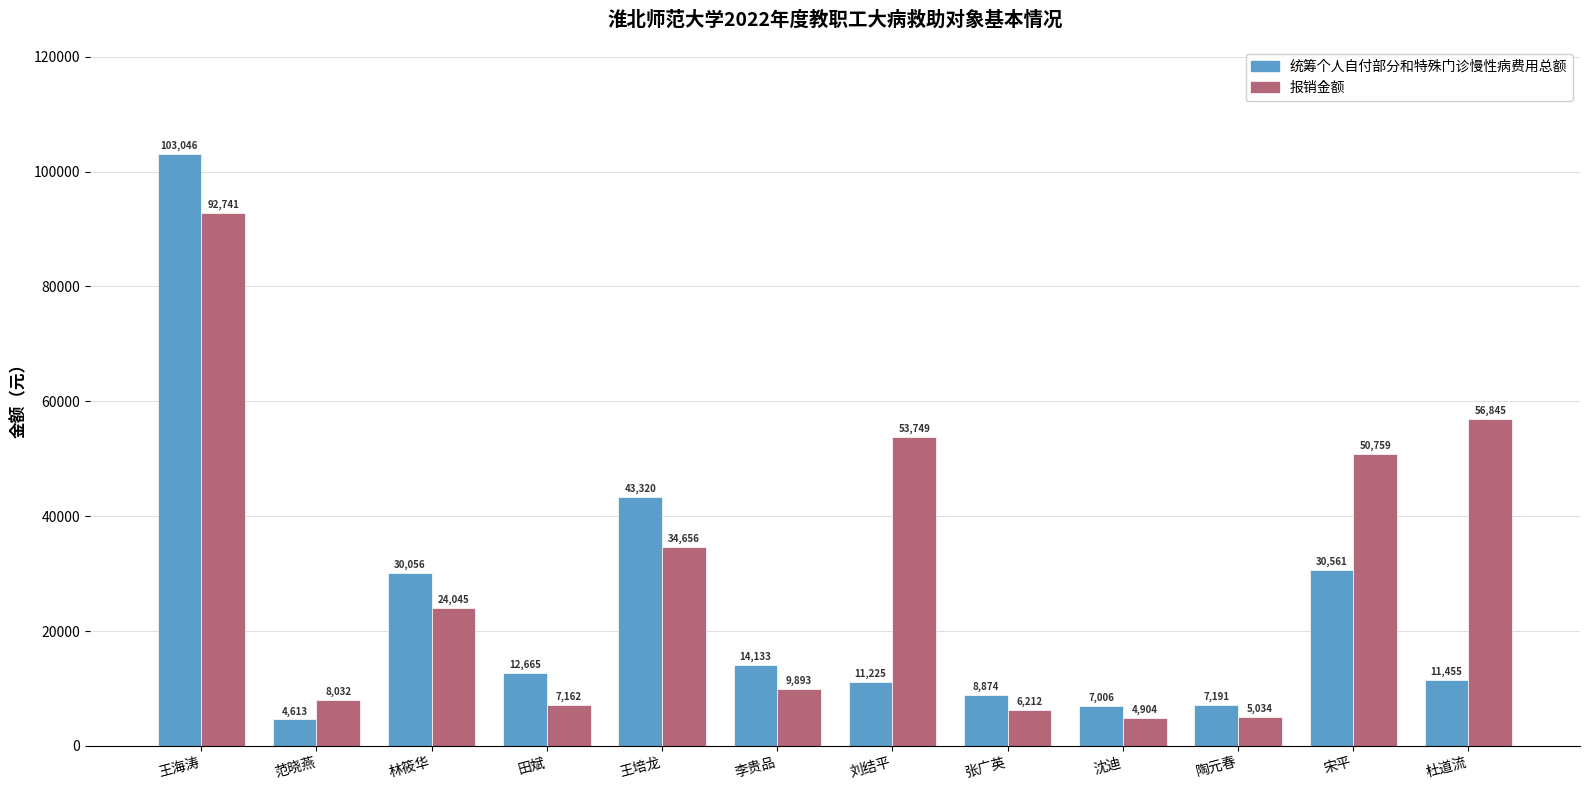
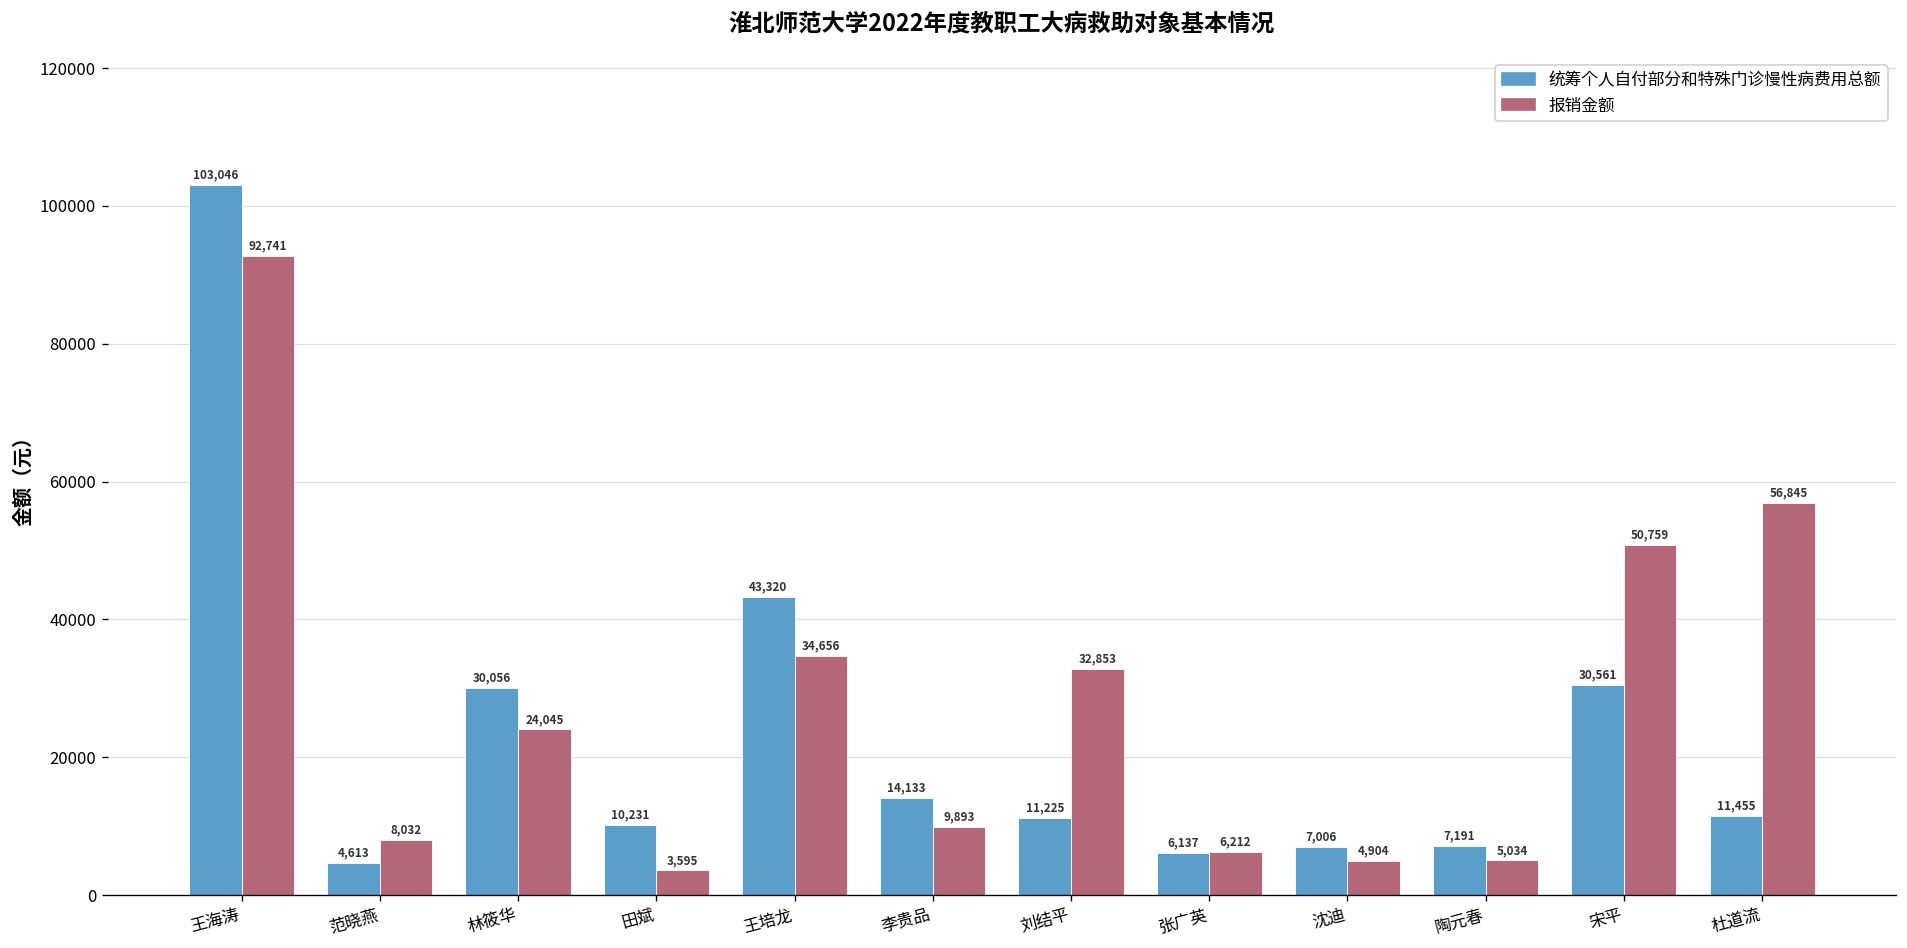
统筹个人自付部分和特殊门诊慢性病费用总额, 田斌: 12,665 -> 10,231
报销金额, 田斌: 7,162 -> 3,595
报销金额, 刘结平: 53,749 -> 32,853
统筹个人自付部分和特殊门诊慢性病费用总额, 张广英: 8,874 -> 6,137
